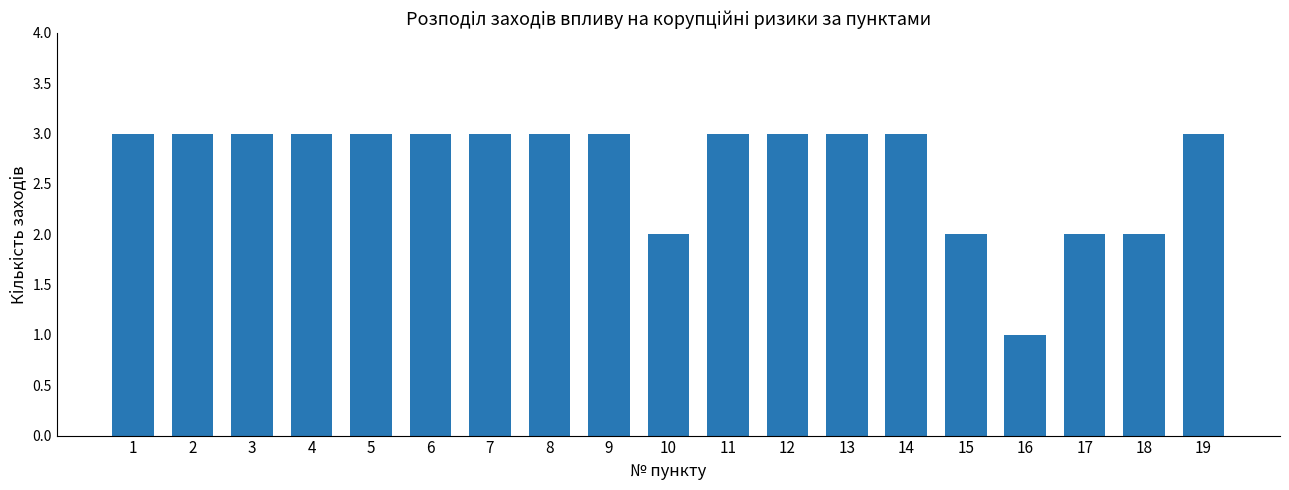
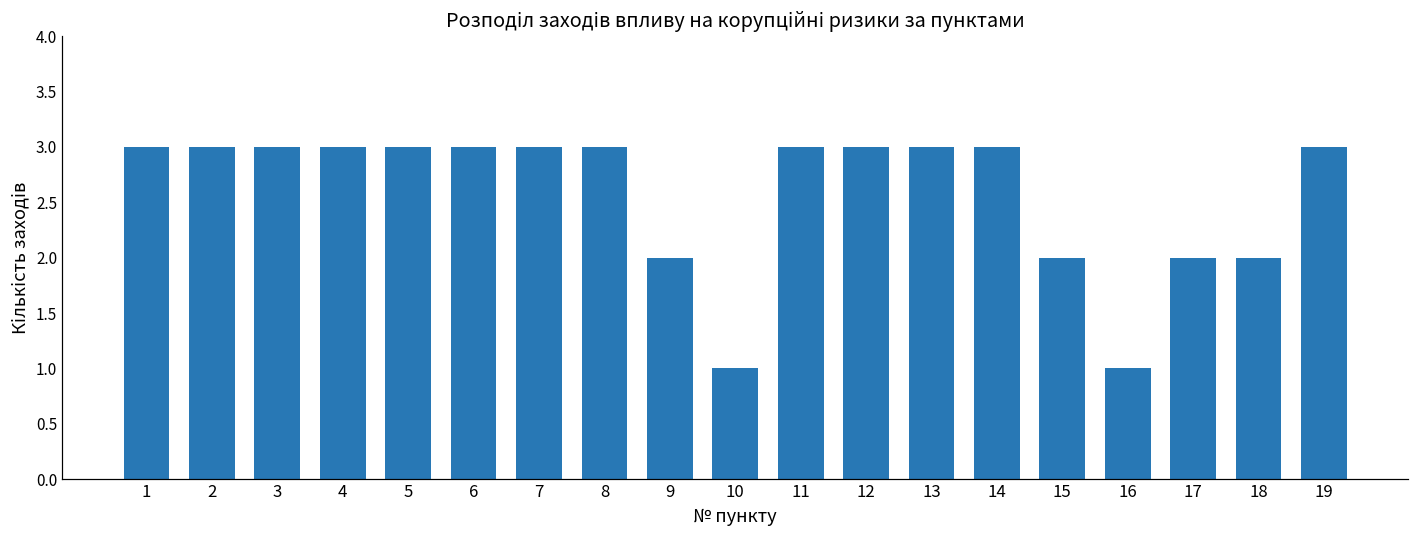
9: 3 -> 2
10: 2 -> 1
